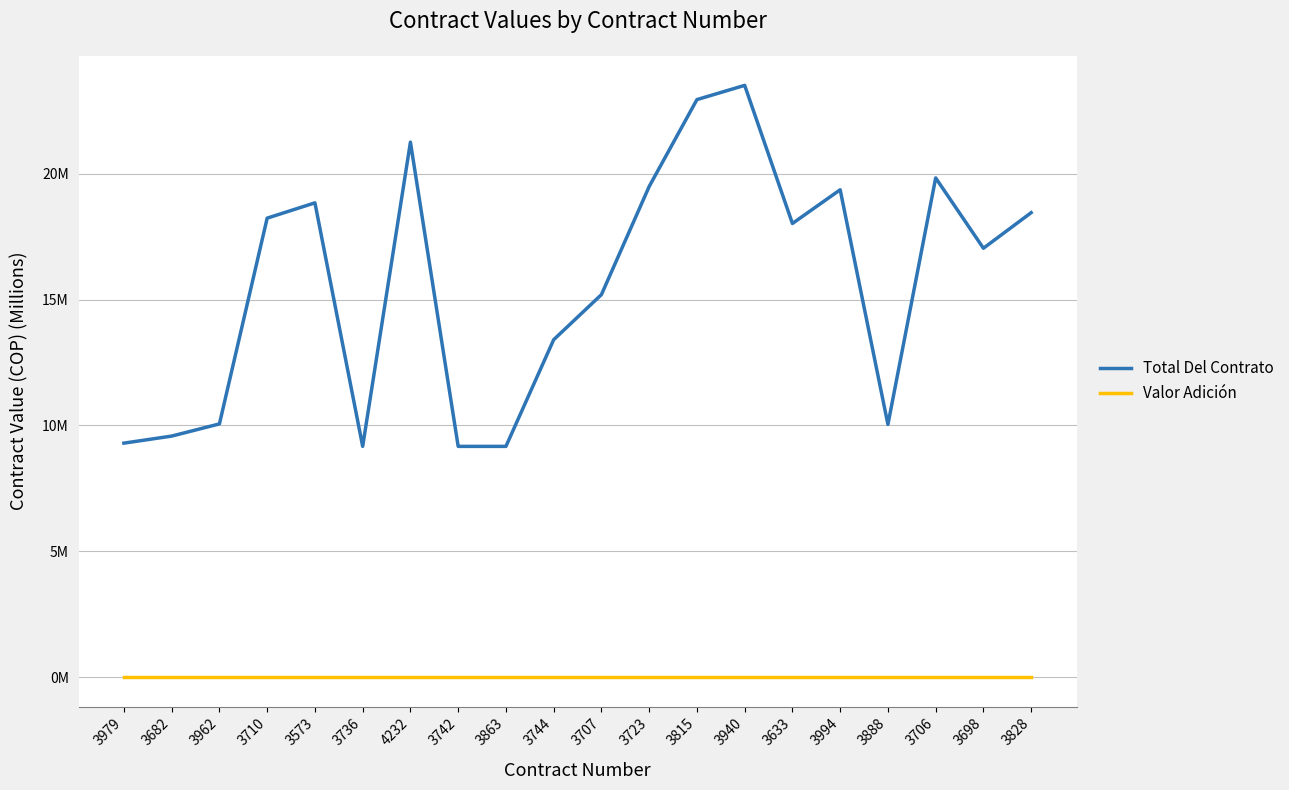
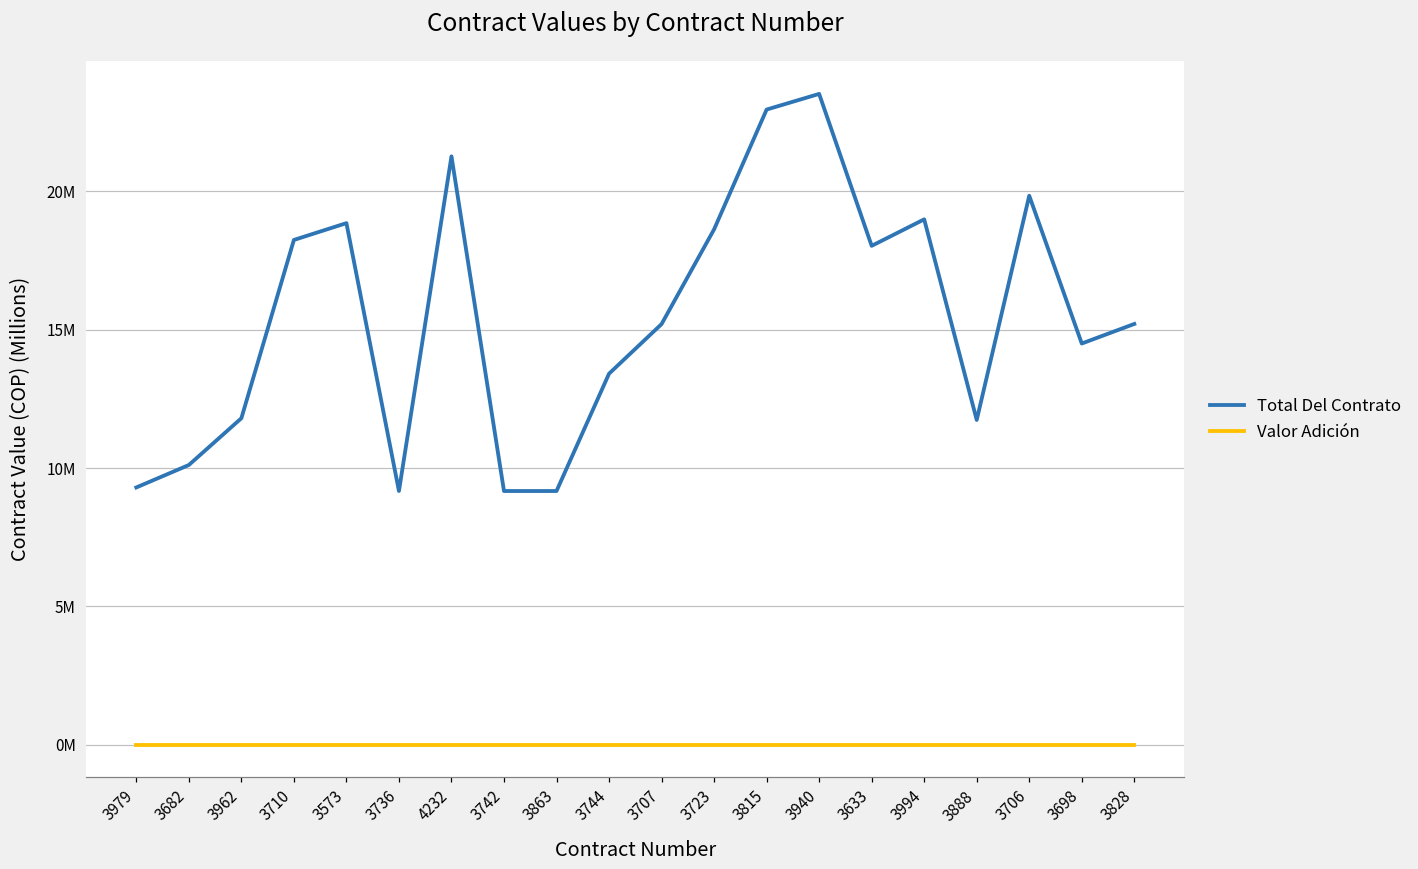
Total Del Contrato, 3682: 9600000 -> 10100000
Total Del Contrato, 3962: 10100000 -> 11800000
Total Del Contrato, 3723: 19500000 -> 18600000
Total Del Contrato, 3994: 19400000 -> 19000000
Total Del Contrato, 3888: 10000000 -> 11700000
Total Del Contrato, 3698: 17000000 -> 14500000
Total Del Contrato, 3828: 18500000 -> 15200000
